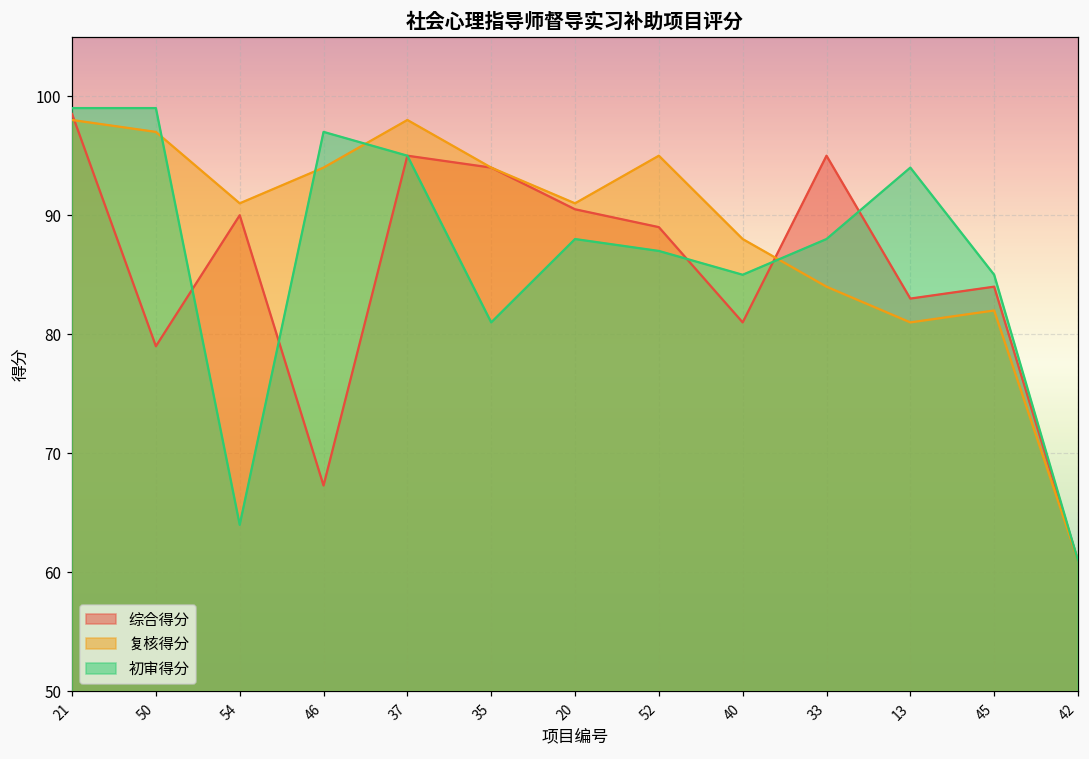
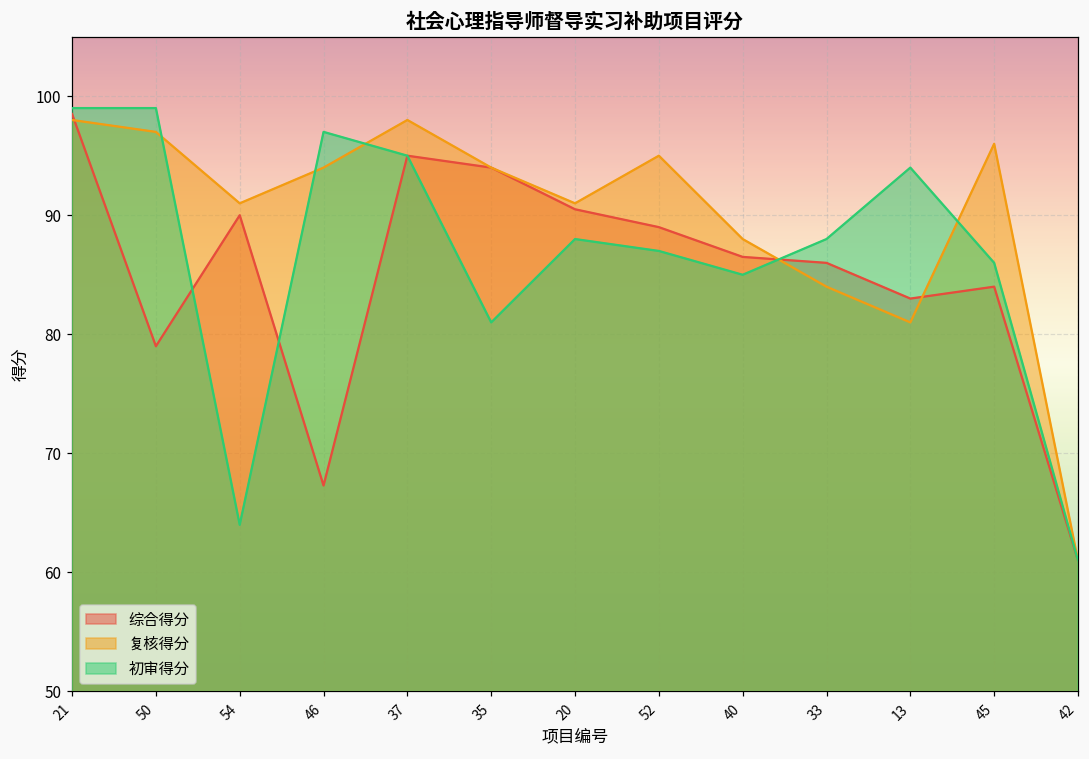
综合得分, 40: 81.0 -> 86.5
综合得分, 33: 95 -> 86
复核得分, 45: 82 -> 96
初审得分, 45: 85 -> 86
